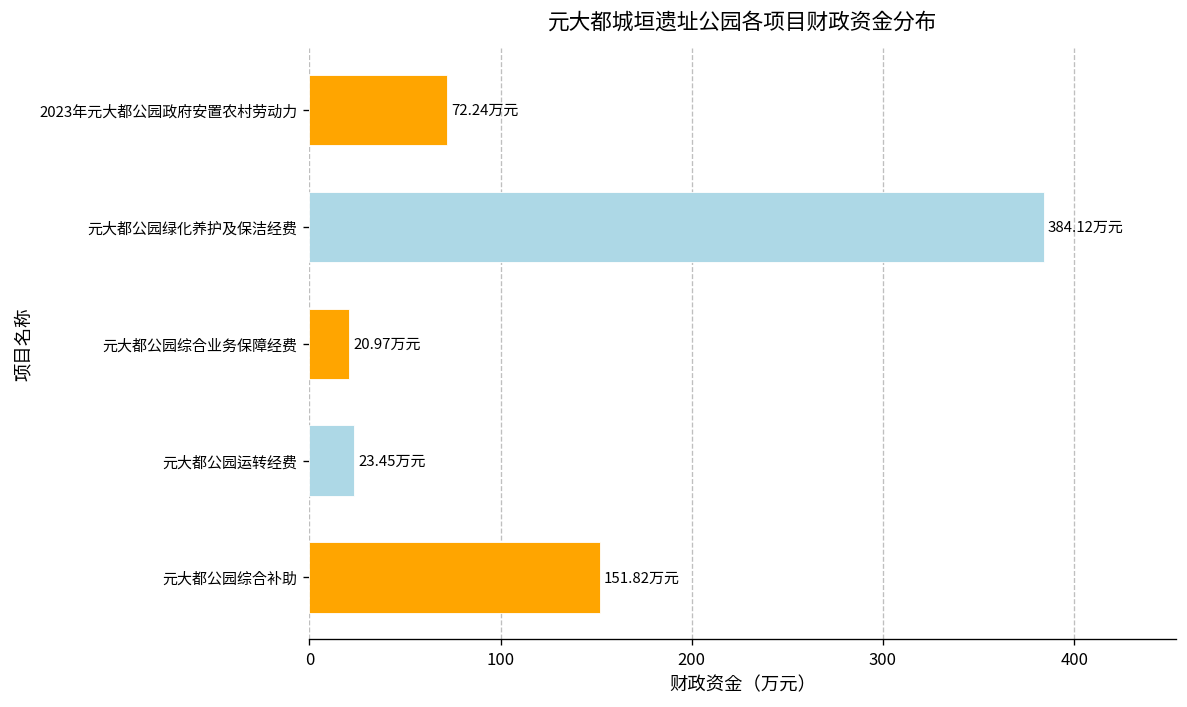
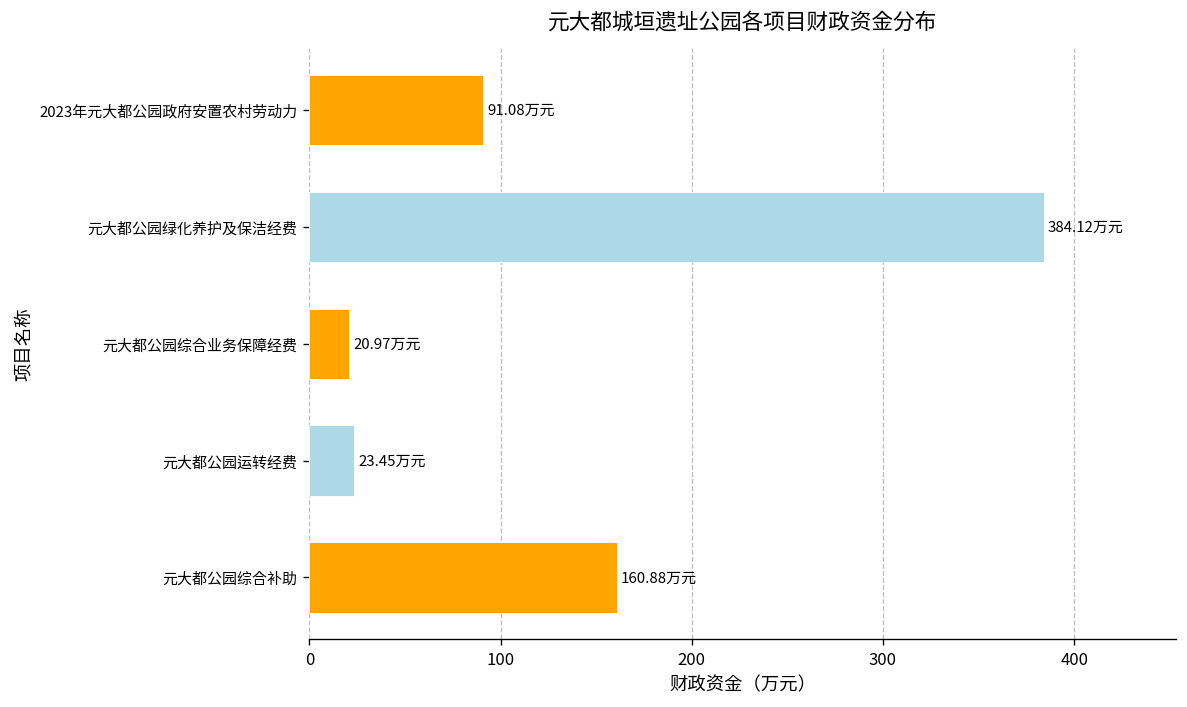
2023年元大都公园政府安置农村劳动力: 72.24 -> 91.08
元大都公园综合补助: 151.82 -> 160.88
